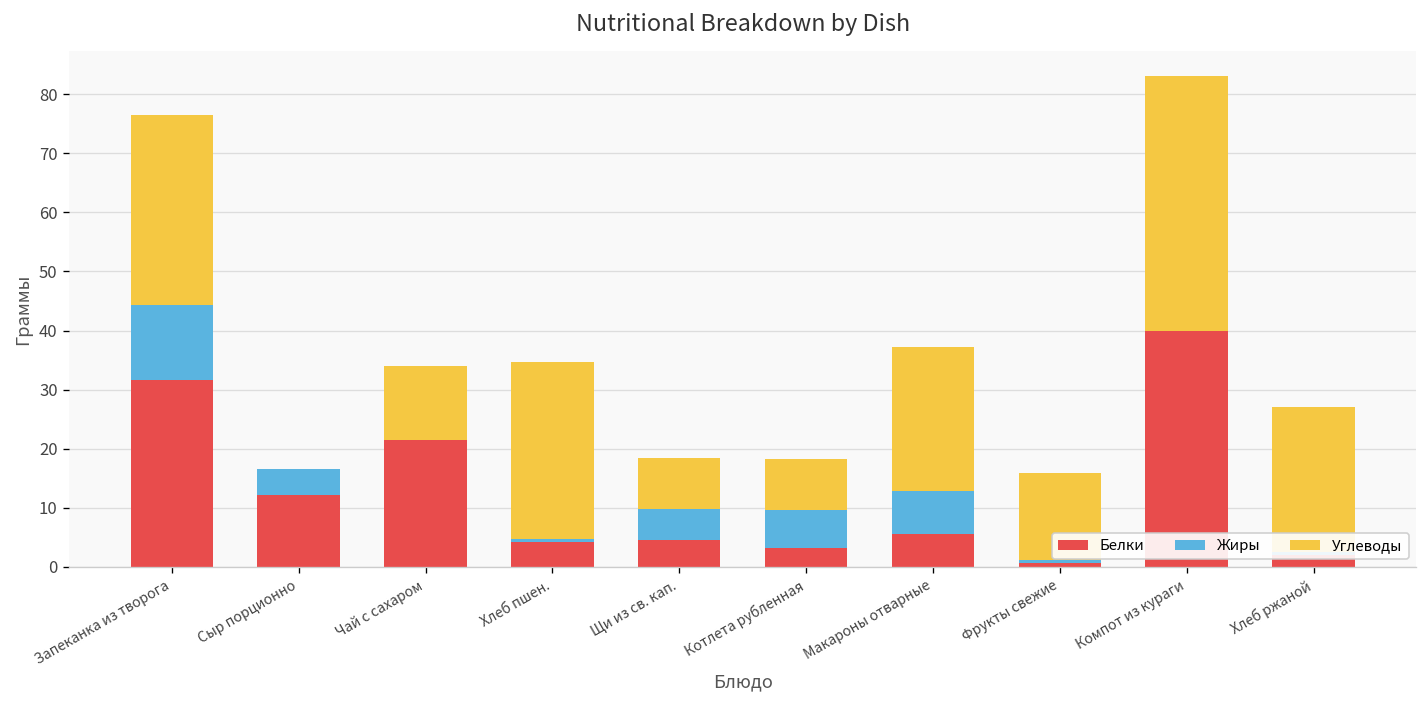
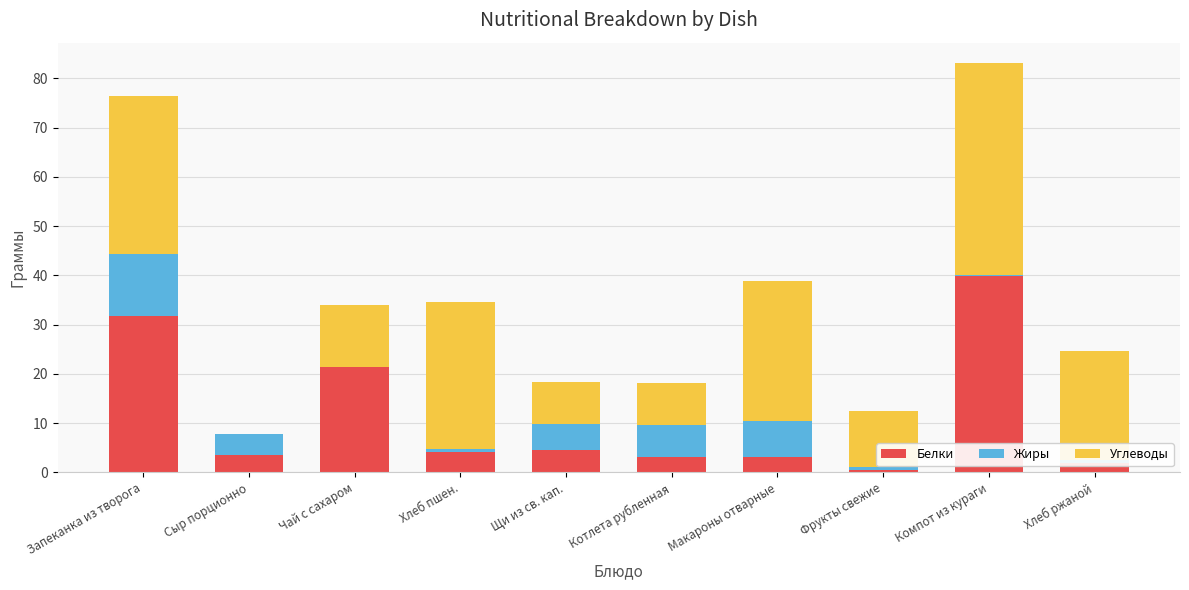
Белки, Сыр порционно: 12 -> 4
Белки, Макароны отварные: 6 -> 3
Углеводы, Макароны отварные: 24 -> 29
Углеводы, Фрукты свежие: 15 -> 11
Углеводы, Хлеб ржаной: 25 -> 22
